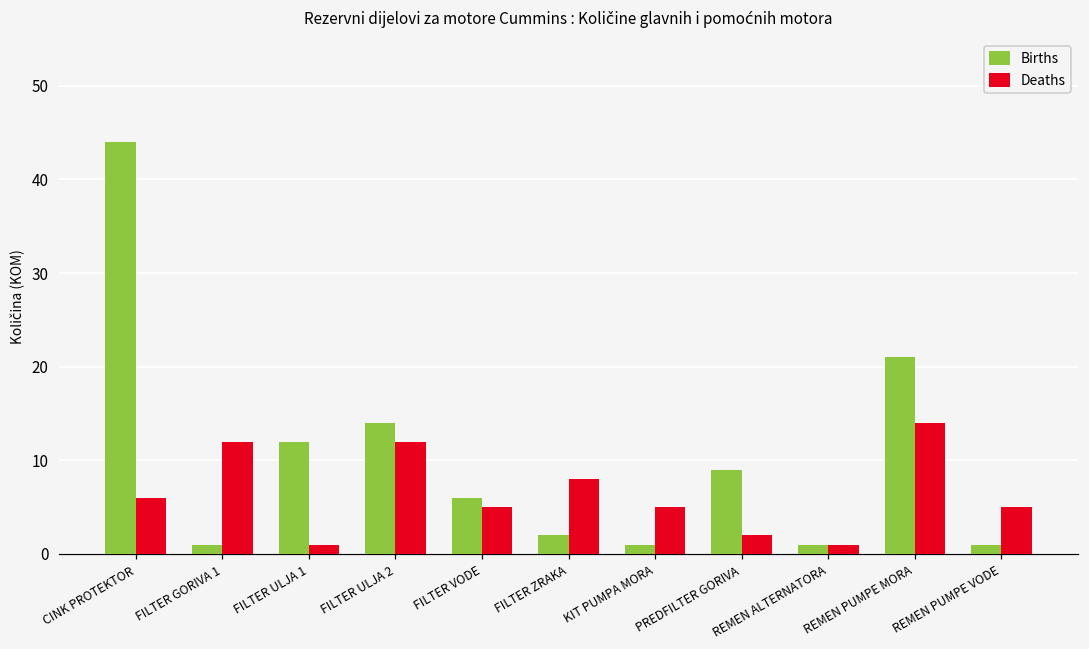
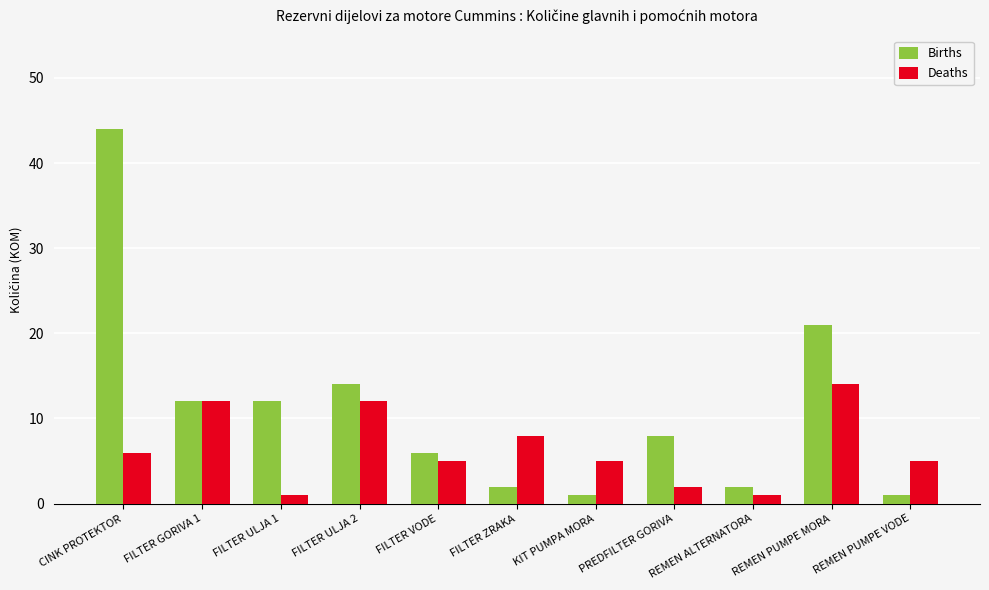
Births, FILTER GORIVA 1: 1 -> 12
Births, PREDFILTER GORIVA: 9 -> 8
Births, REMEN ALTERNATORA: 1 -> 2
